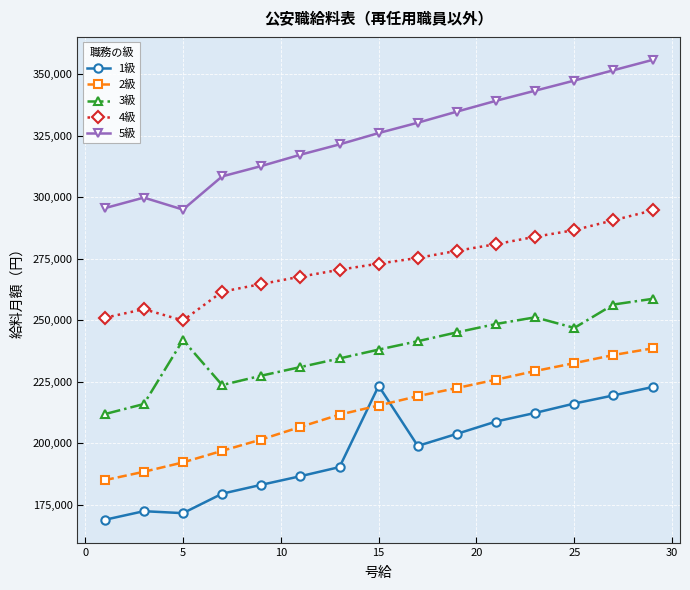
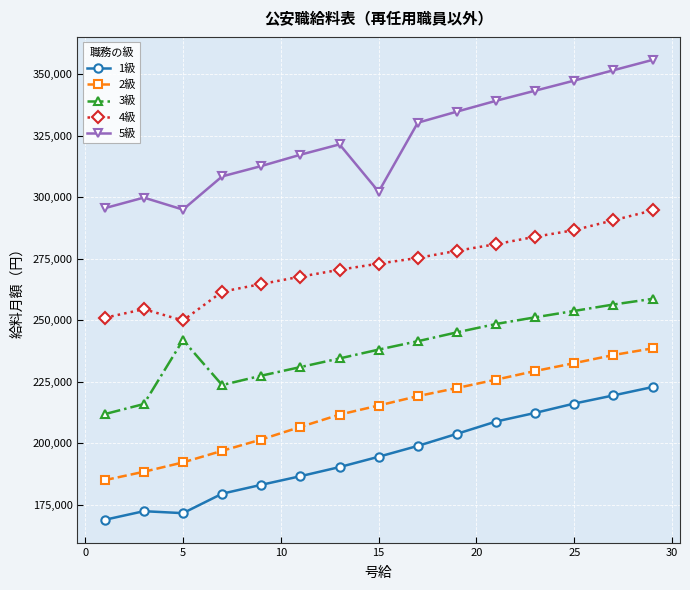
1級, 15: 223,000 -> 195,000
5級, 15: 326,000 -> 302,000
3級, 25: 247,000 -> 254,000
